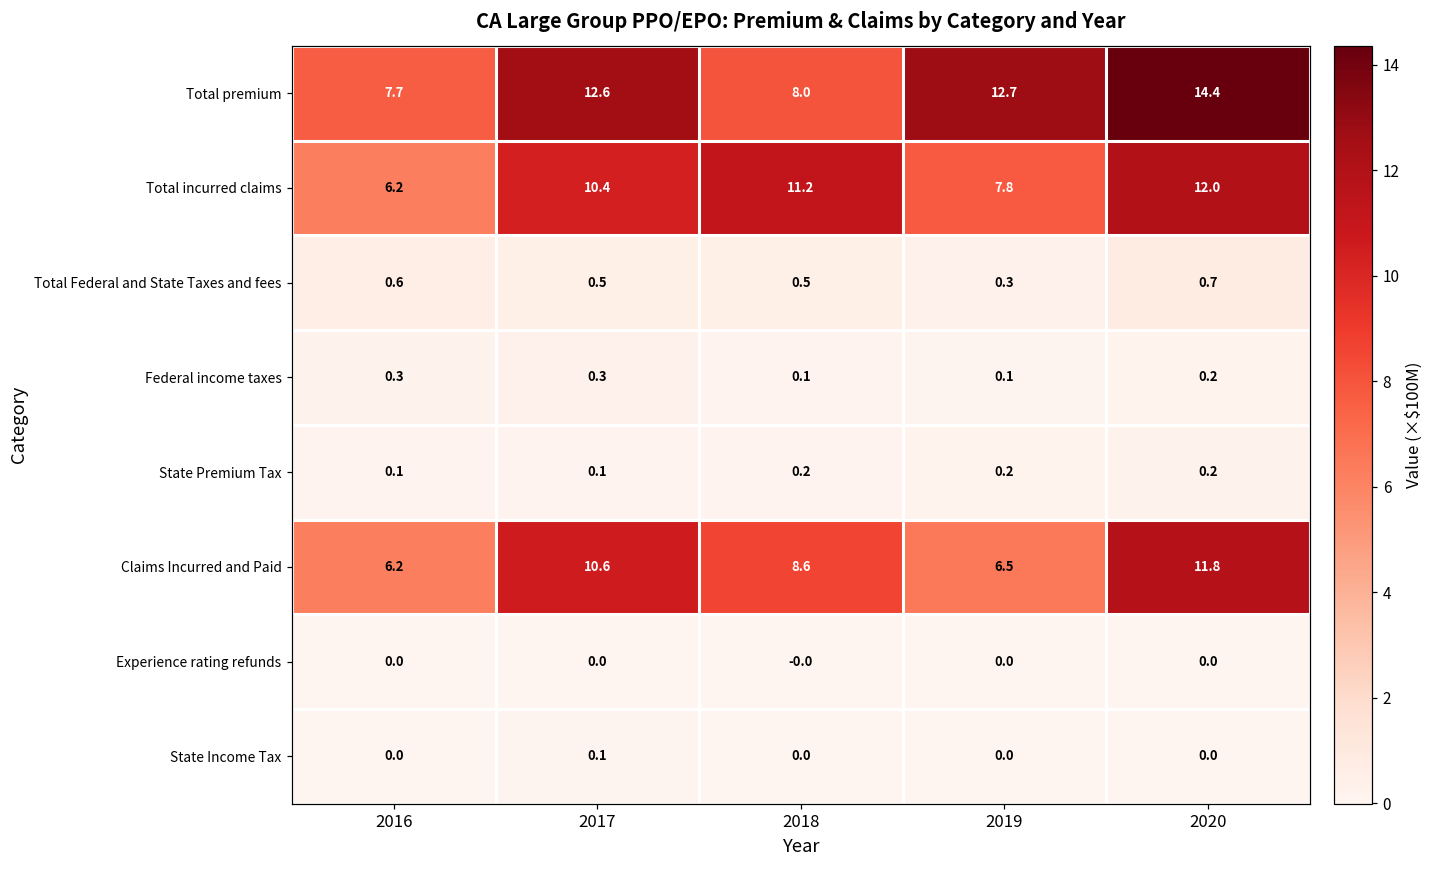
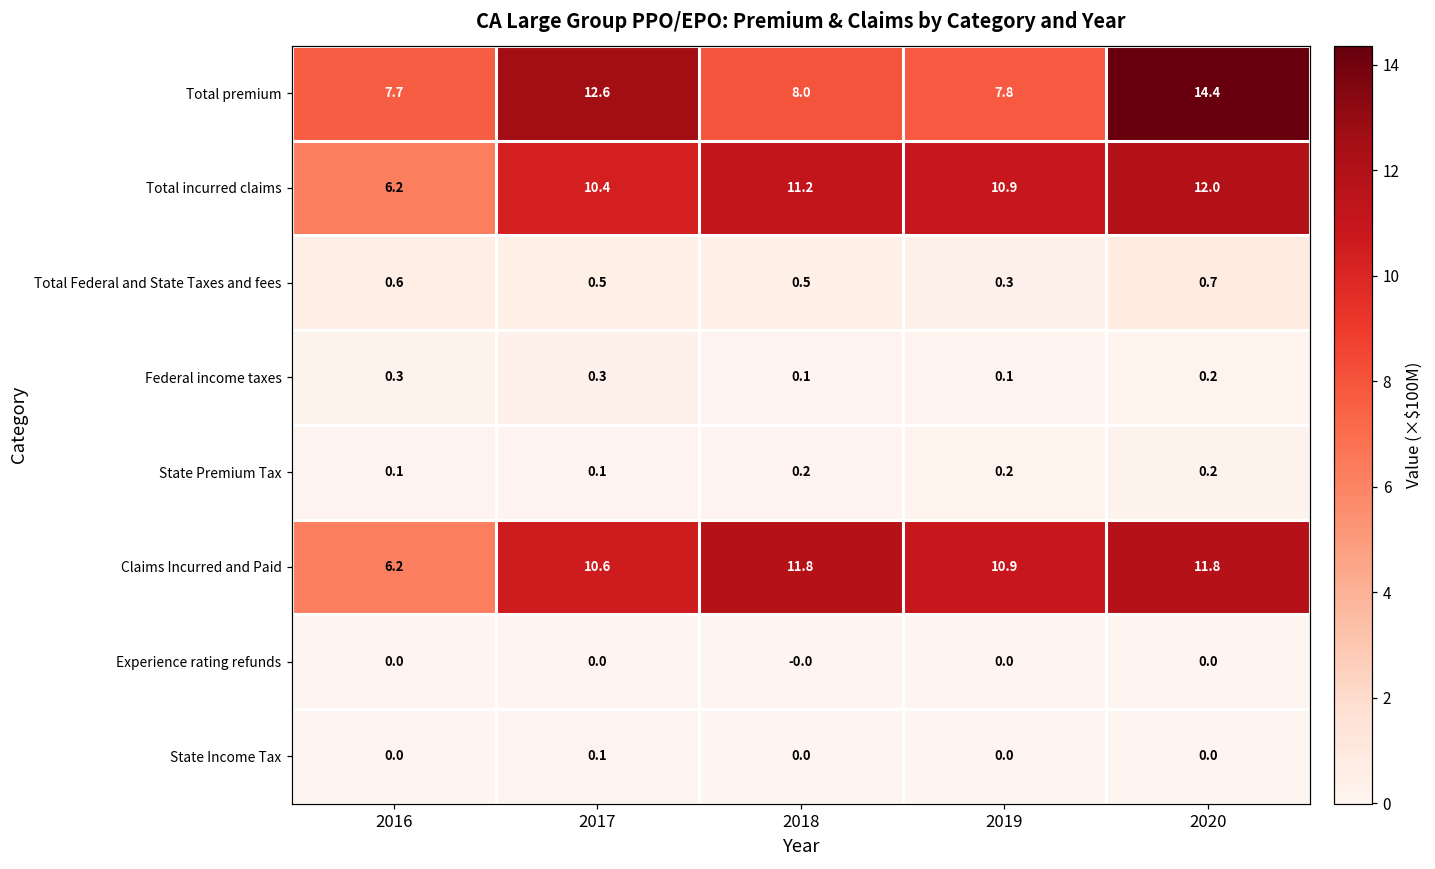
Total premium, 2019: 12.7 -> 7.8
Total incurred claims, 2019: 7.8 -> 10.9
Claims Incurred and Paid, 2018: 8.6 -> 11.8
Claims Incurred and Paid, 2019: 6.5 -> 10.9
